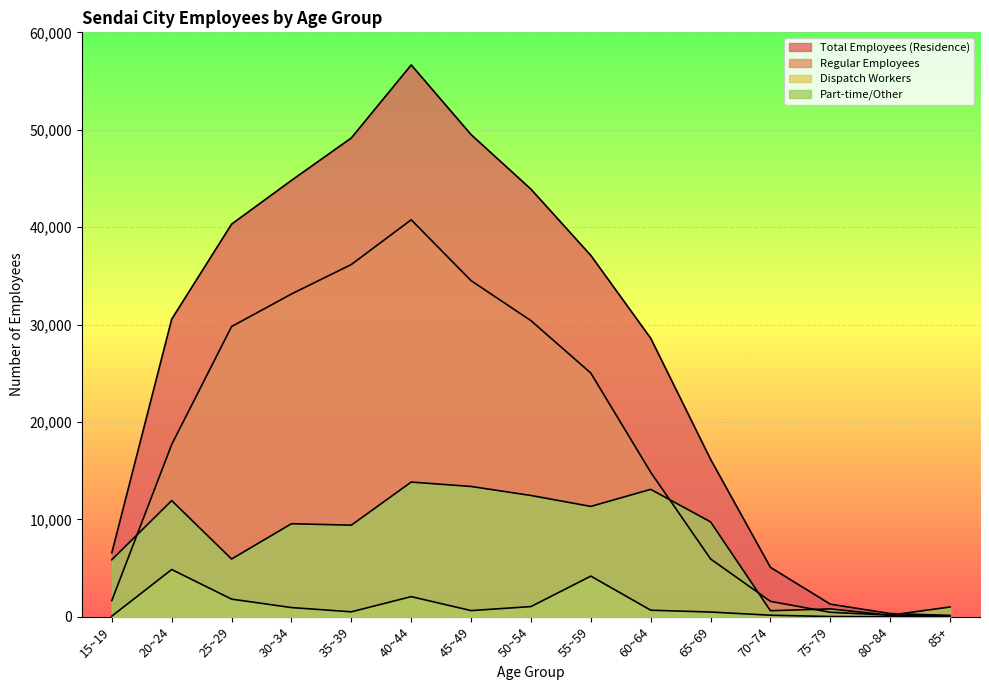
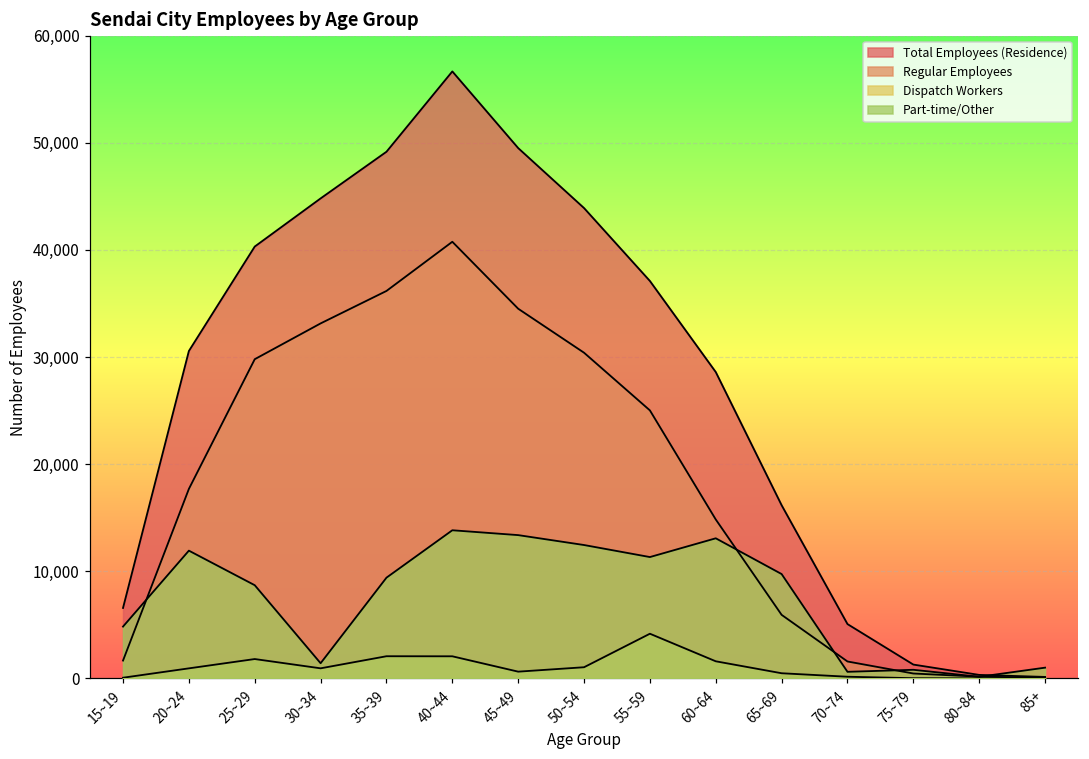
Part-time/Other, 15~19: 6,000 -> 5,000
Dispatch Workers, 20~24: 5,000 -> 1,000
Part-time/Other, 25~29: 6,000 -> 9,000
Part-time/Other, 30~34: 10,000 -> 1,000
Dispatch Workers, 35~39: 1,000 -> 2,000
Dispatch Workers, 60~64: 1,000 -> 2,000
